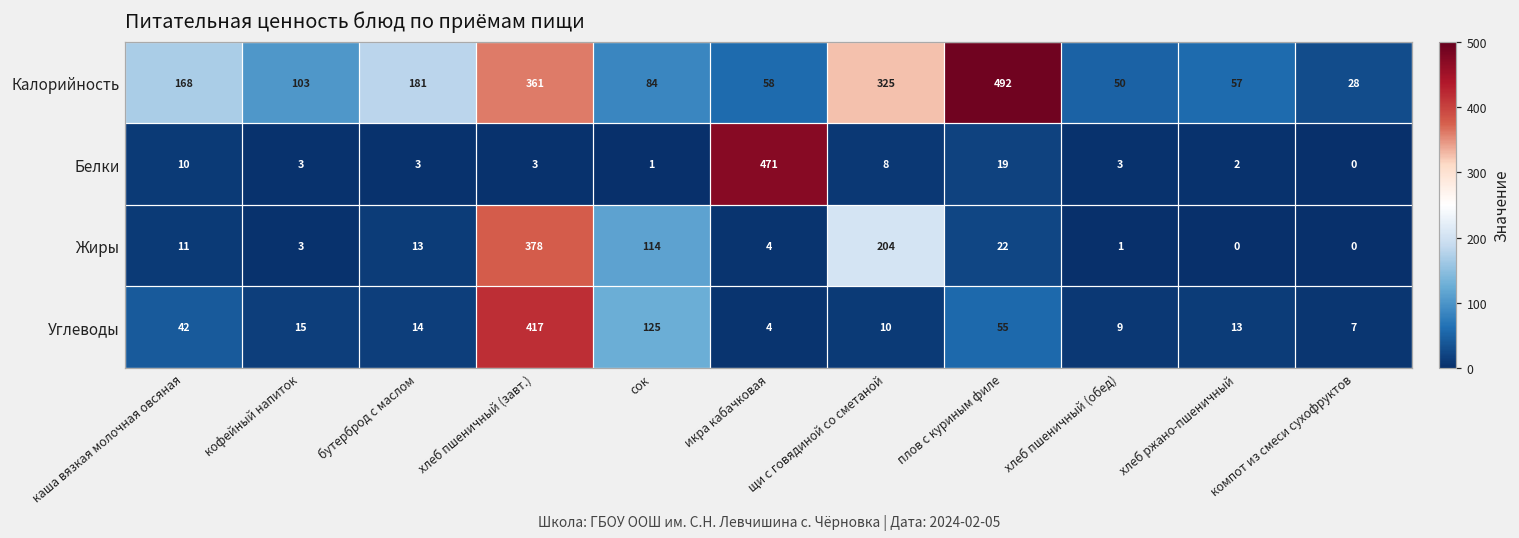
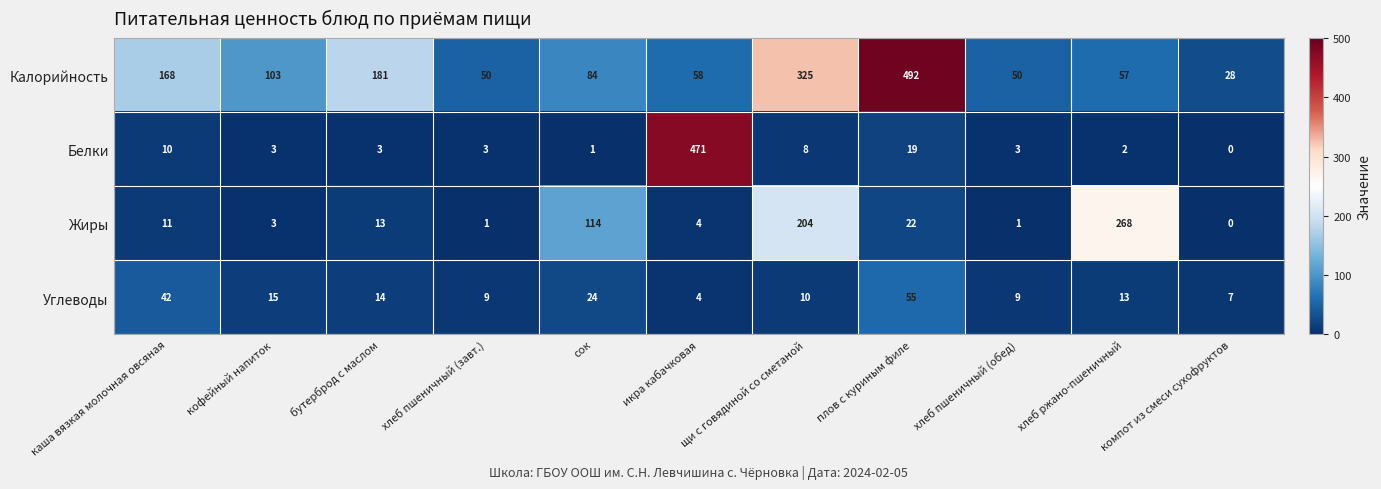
Калорийность, хлеб пшеничный (завт.): 361 -> 50
Жиры, хлеб пшеничный (завт.): 378 -> 1
Жиры, хлеб ржано-пшеничный: 0 -> 268
Углеводы, хлеб пшеничный (завт.): 417 -> 9
Углеводы, сок: 125 -> 24
